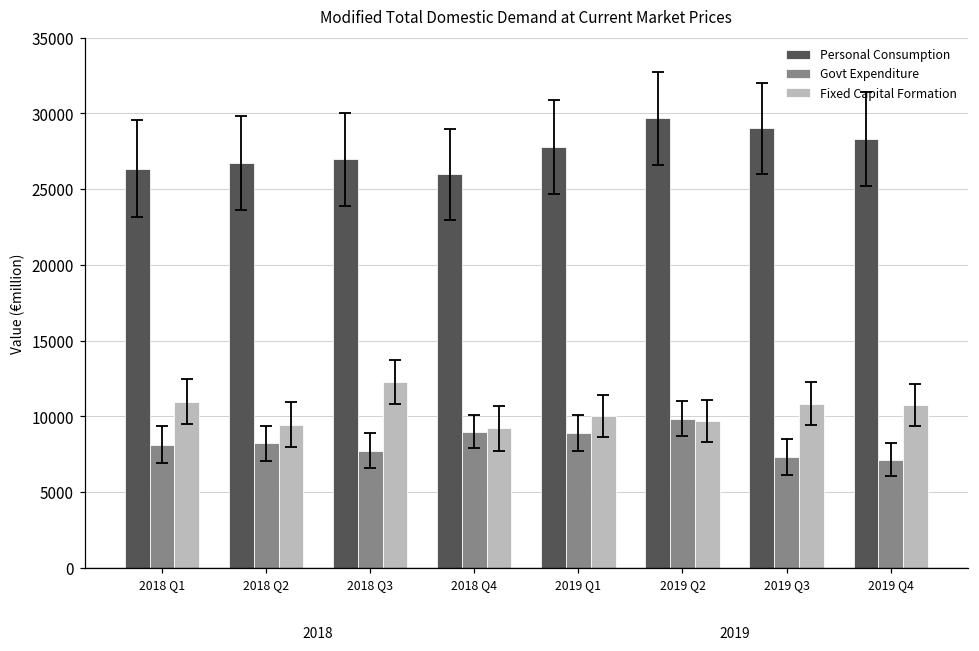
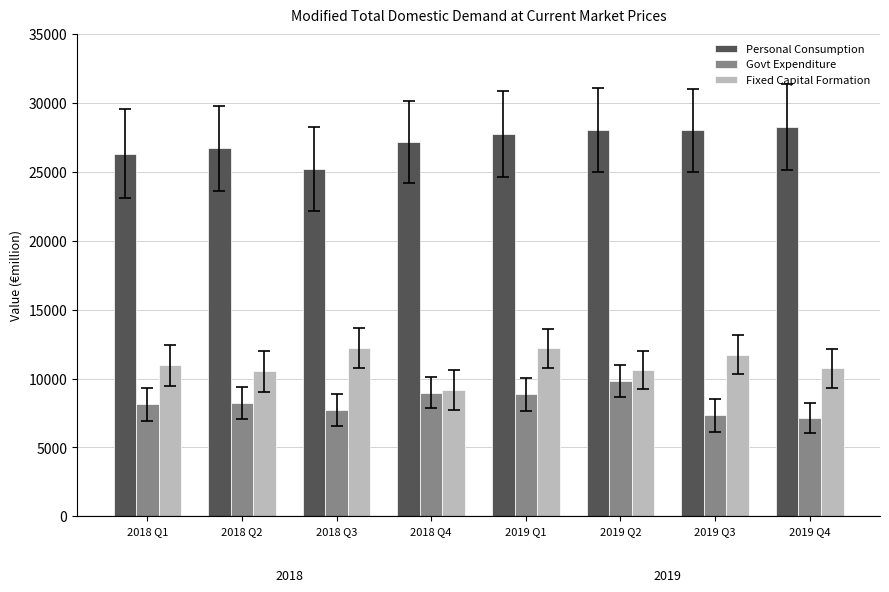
Fixed Capital Formation, 2018 Q2: 9400 -> 10500
Personal Consumption, 2018 Q3: 27000 -> 25200
Personal Consumption, 2018 Q4: 26000 -> 27200
Fixed Capital Formation, 2019 Q1: 10000 -> 12200
Personal Consumption, 2019 Q2: 29700 -> 28000
Fixed Capital Formation, 2019 Q2: 9700 -> 10600
Personal Consumption, 2019 Q3: 29000 -> 28000
Fixed Capital Formation, 2019 Q3: 10800 -> 11700
